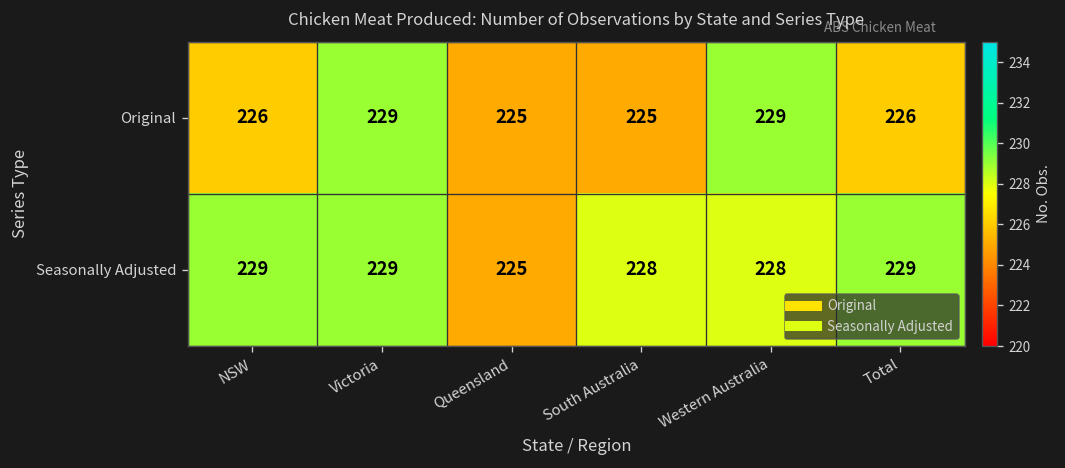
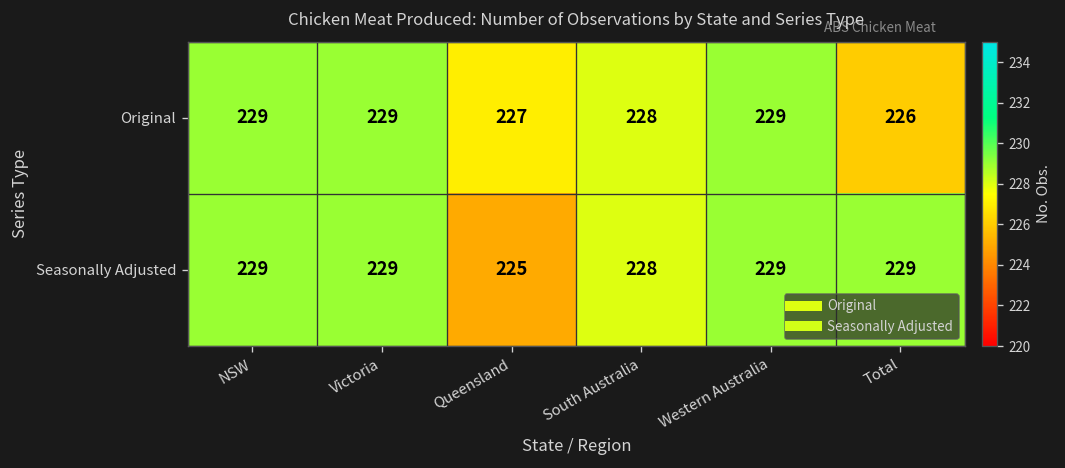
Original, NSW: 226 -> 229
Original, Queensland: 225 -> 227
Original, South Australia: 225 -> 228
Seasonally Adjusted, Western Australia: 228 -> 229
